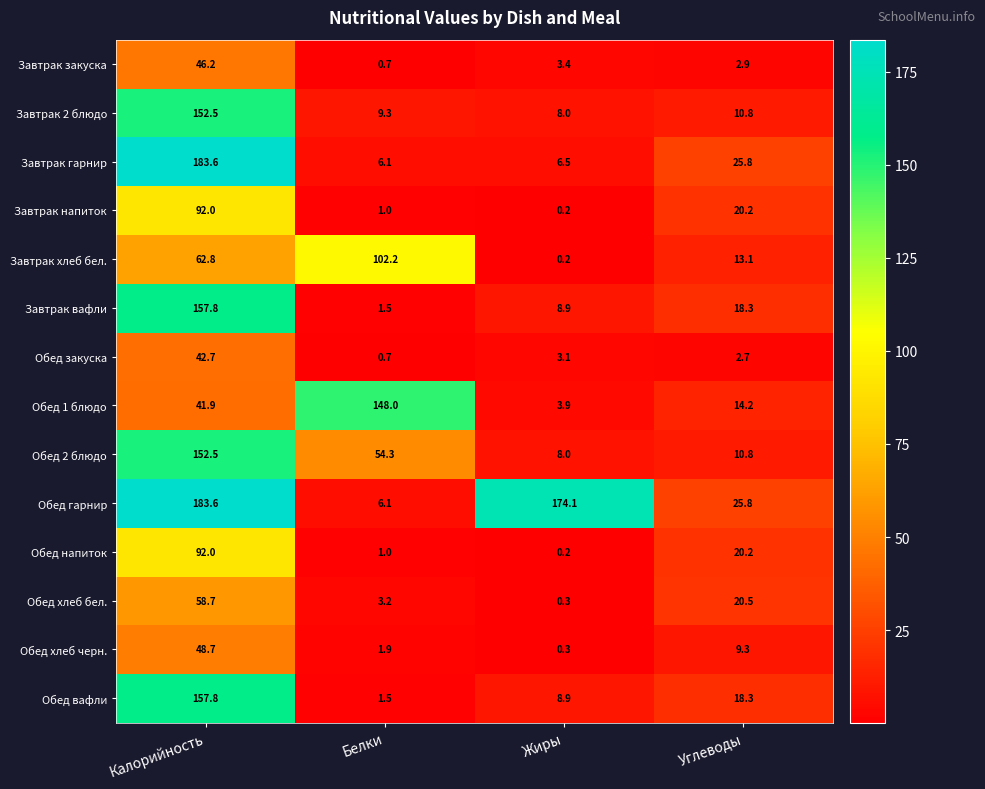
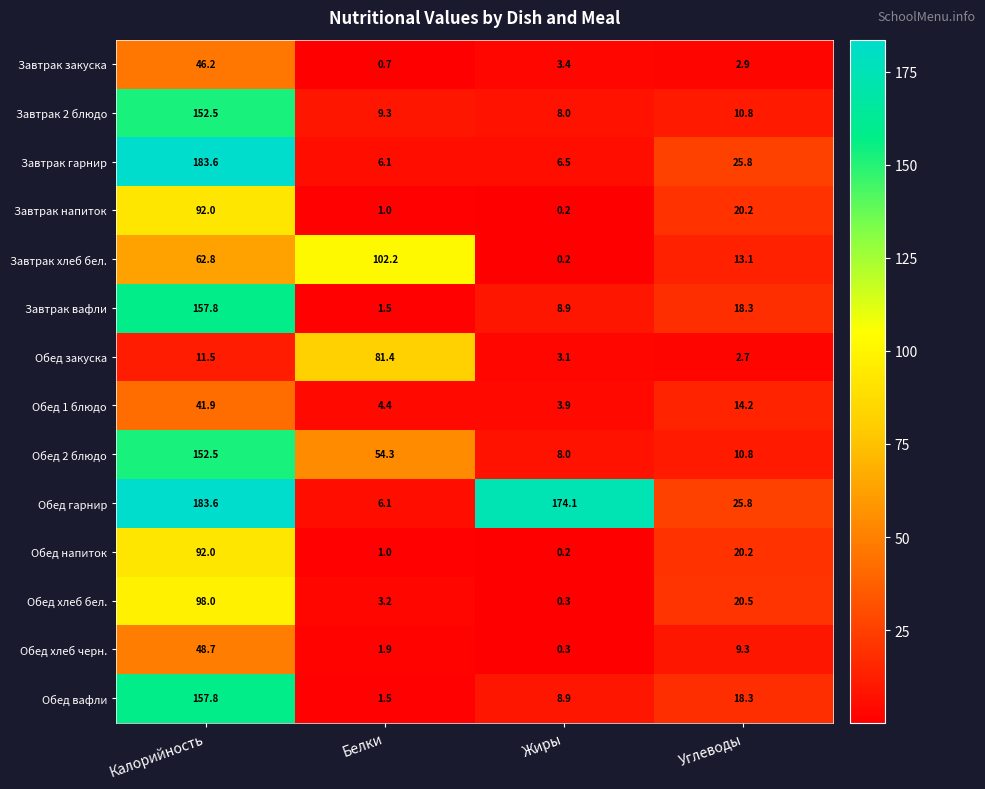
Обед закуска, Калорийность: 42.7 -> 11.5
Обед закуска, Белки: 0.7 -> 81.4
Обед 1 блюдо, Белки: 148.0 -> 4.4
Обед хлеб бел., Калорийность: 58.7 -> 98.0
